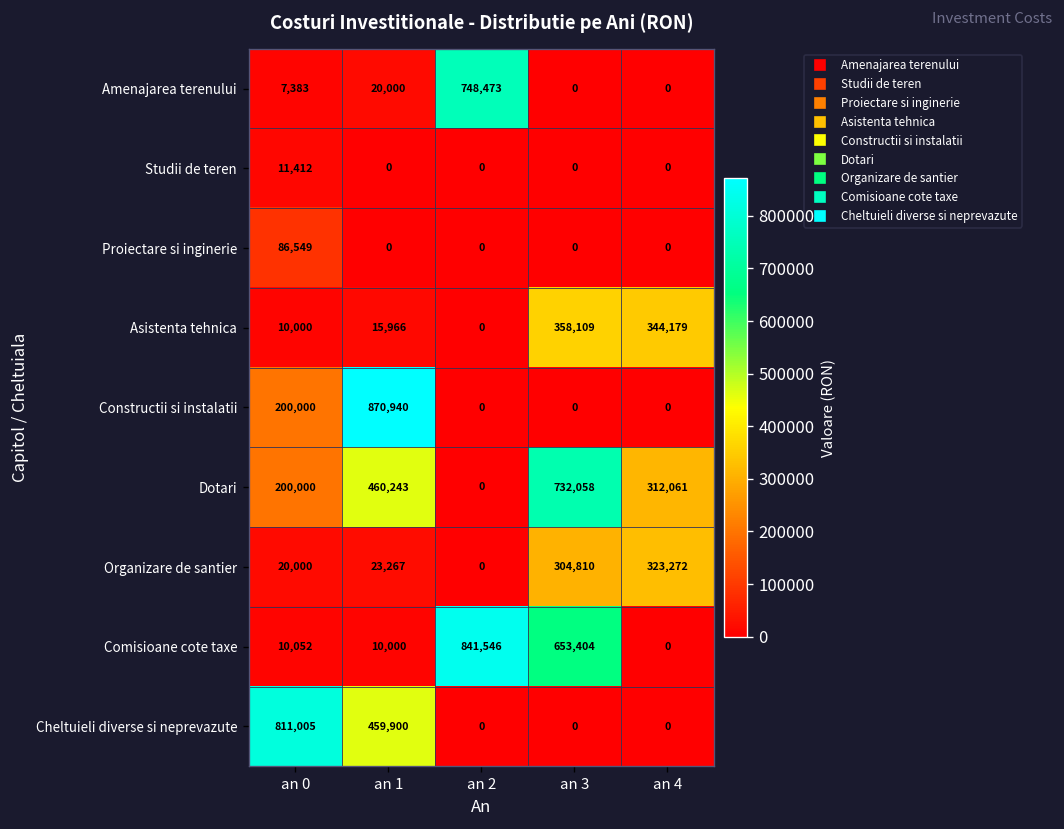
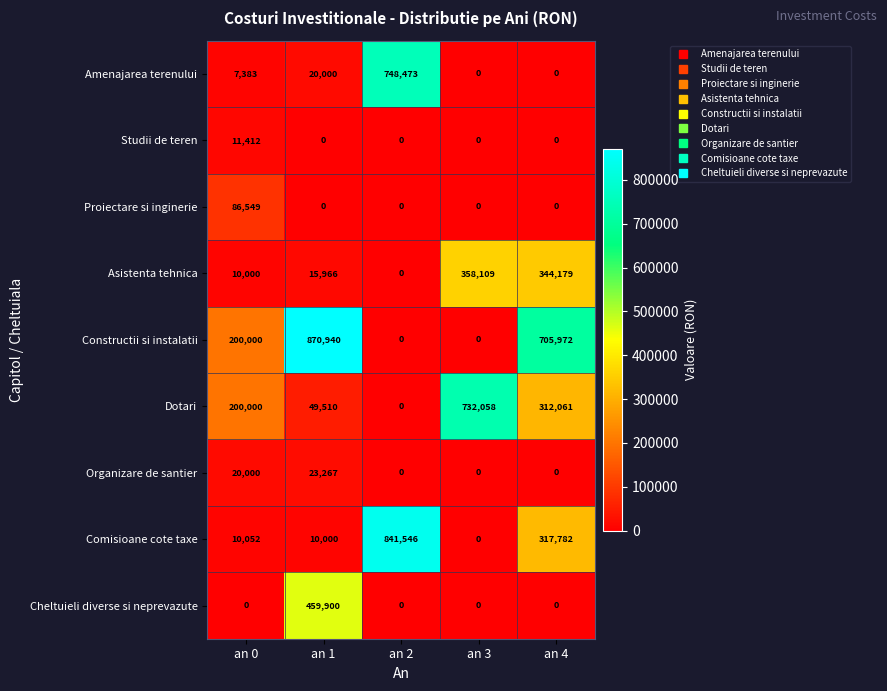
Constructii si instalatii, an 4: 0 -> 705,972
Dotari, an 1: 460,243 -> 49,510
Organizare de santier, an 3: 304,810 -> 0
Organizare de santier, an 4: 323,272 -> 0
Comisioane cote taxe, an 3: 653,404 -> 0
Comisioane cote taxe, an 4: 0 -> 317,782
Cheltuieli diverse si neprevazute, an 0: 811,005 -> 0
